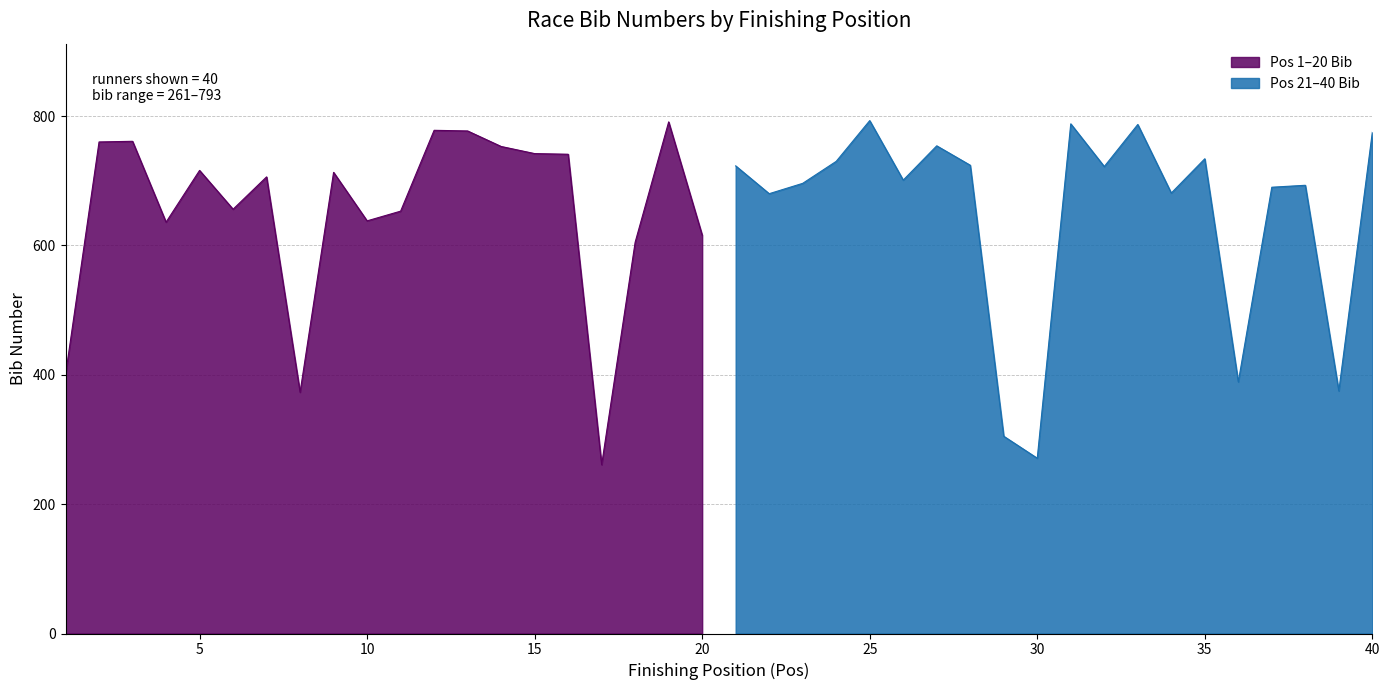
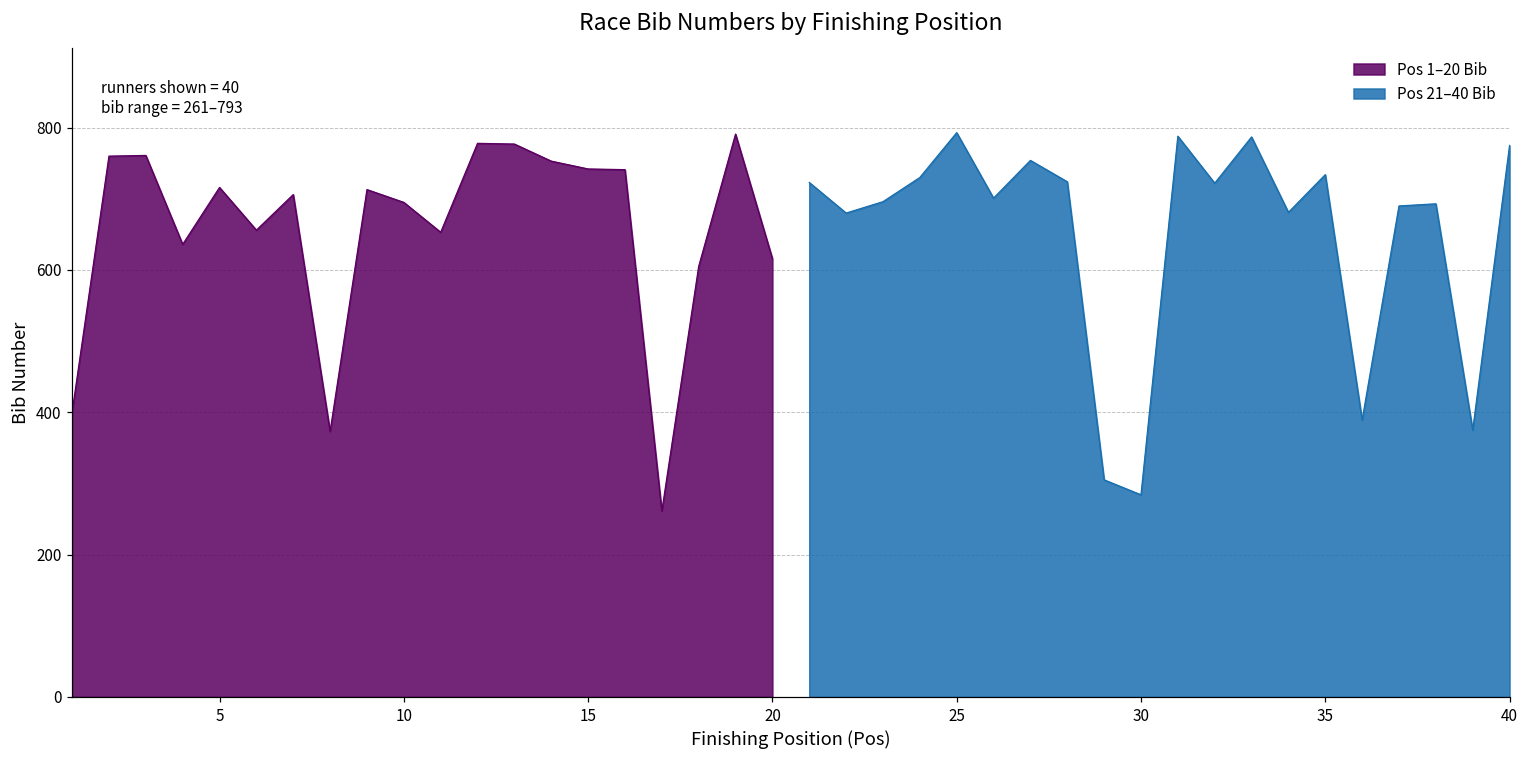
Pos 1–20 Bib, 10: 640 -> 700
Pos 21–40 Bib, 30: 270 -> 280
